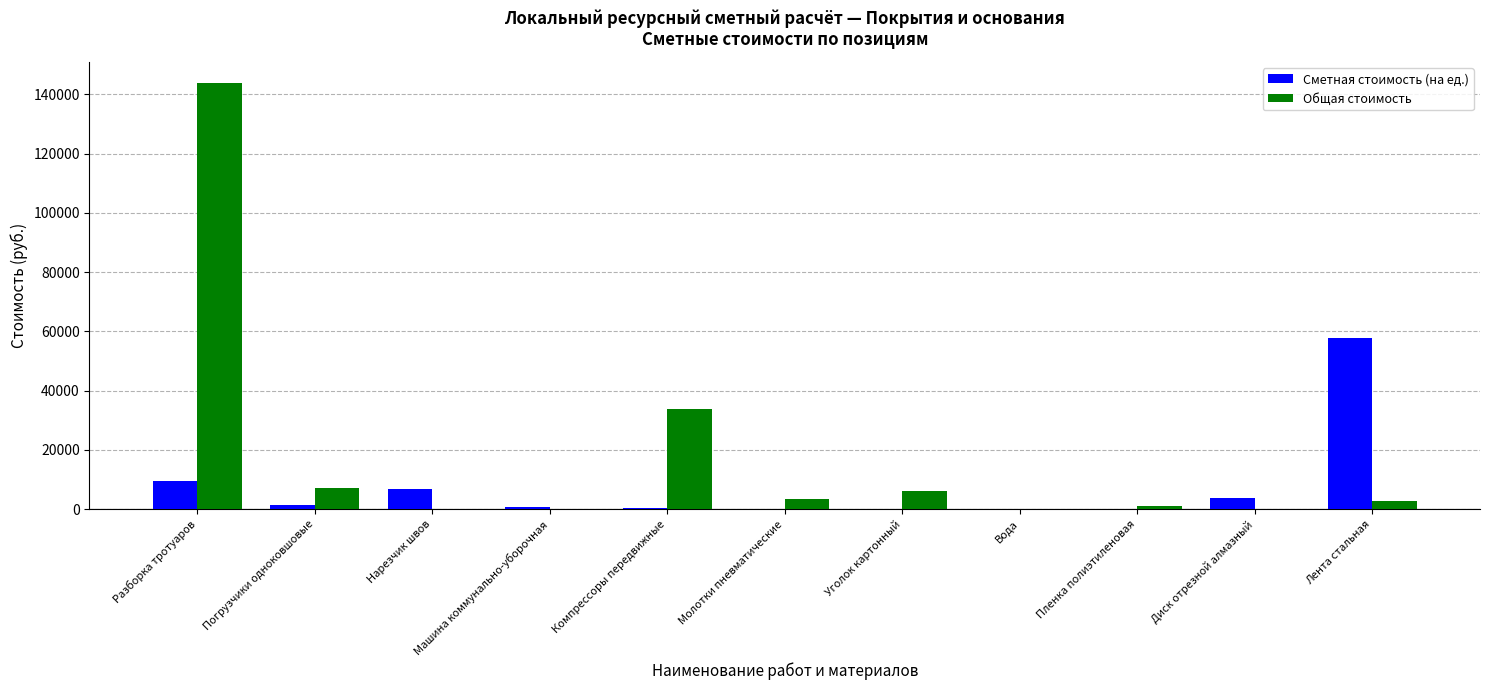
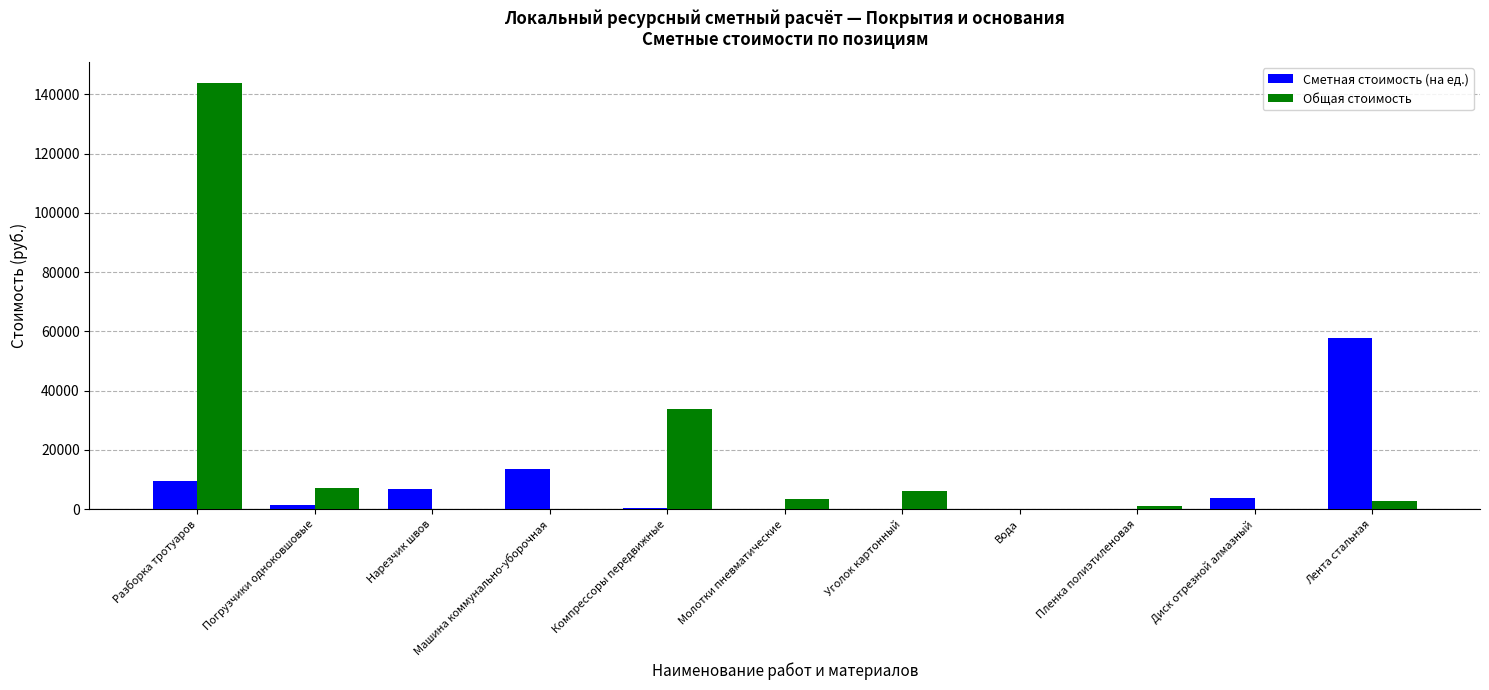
Сметная стоимость (на ед.), Машина коммунально-уборочная: 1000 -> 14000
